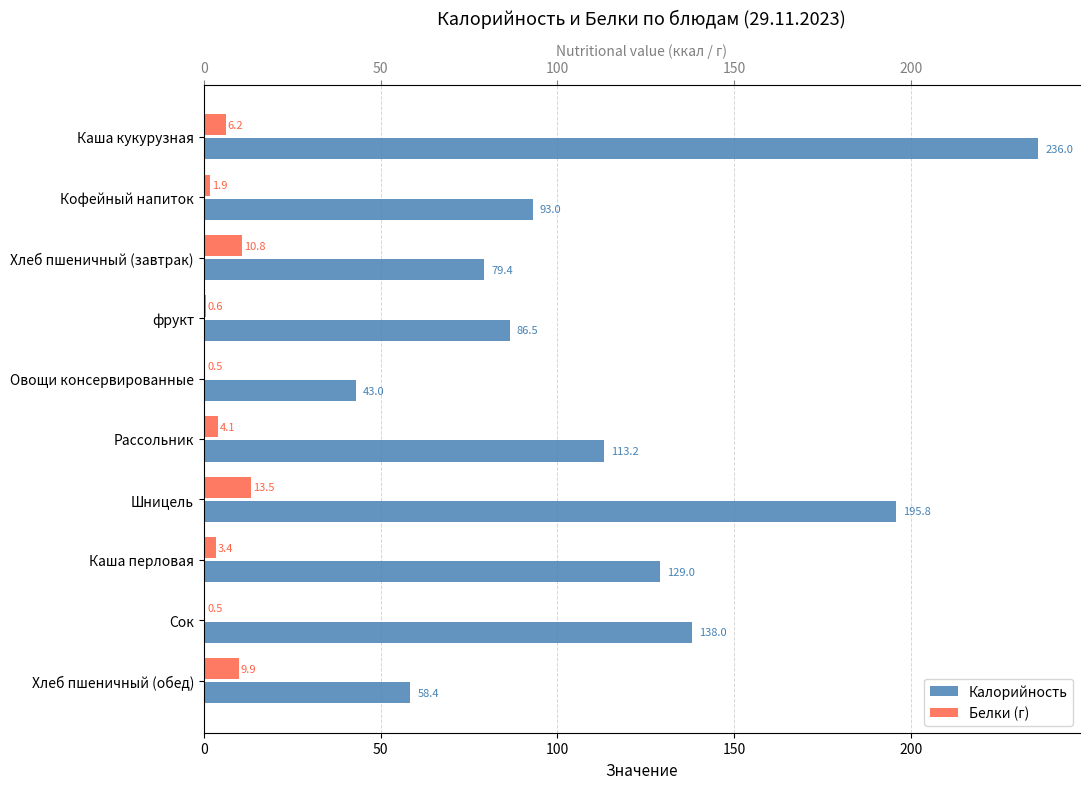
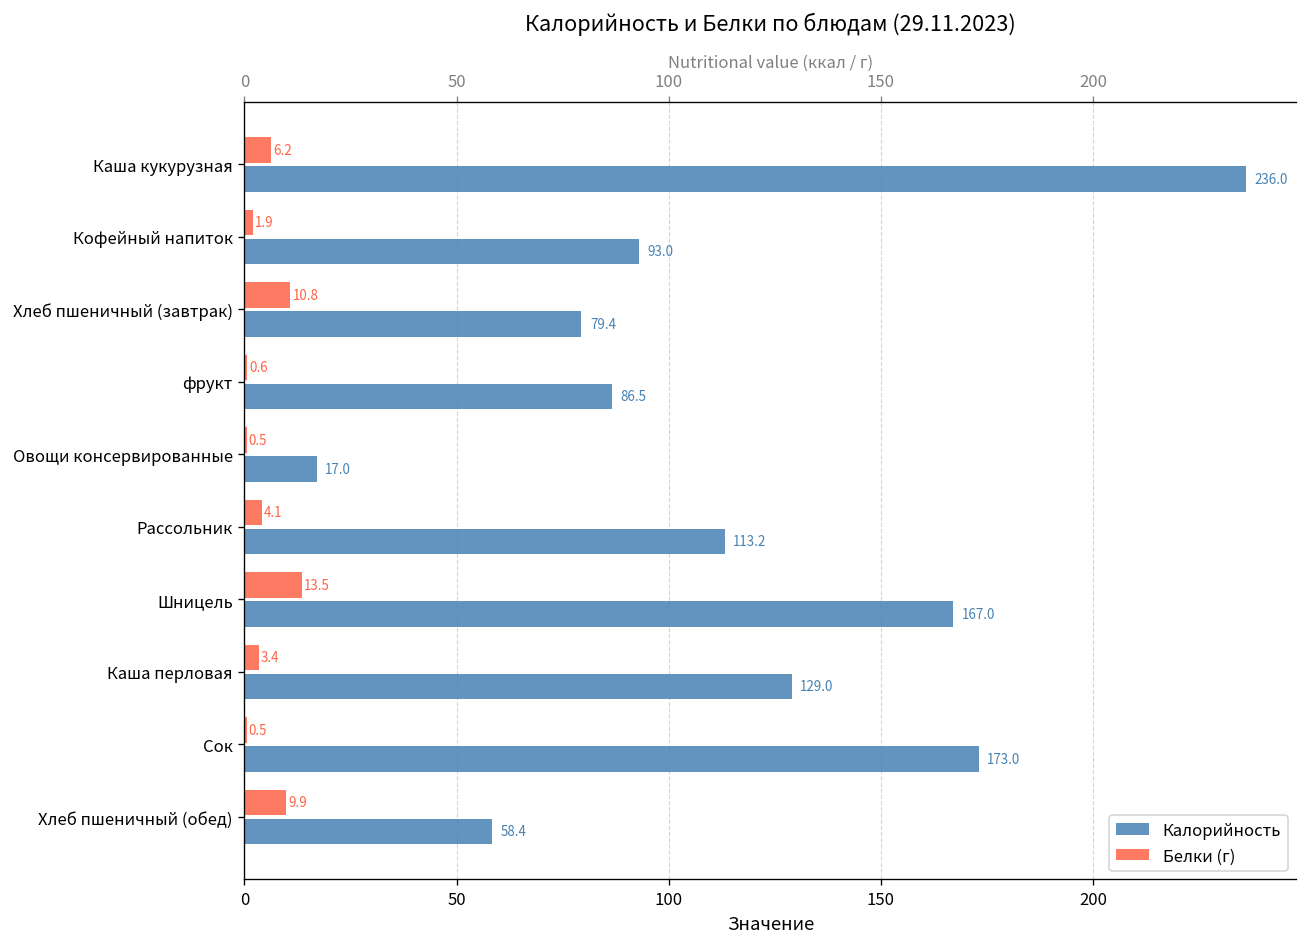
Калорийность, Овощи консервированные: 43.0 -> 17.0
Калорийность, Шницель: 195.8 -> 167.0
Калорийность, Сок: 138.0 -> 173.0
